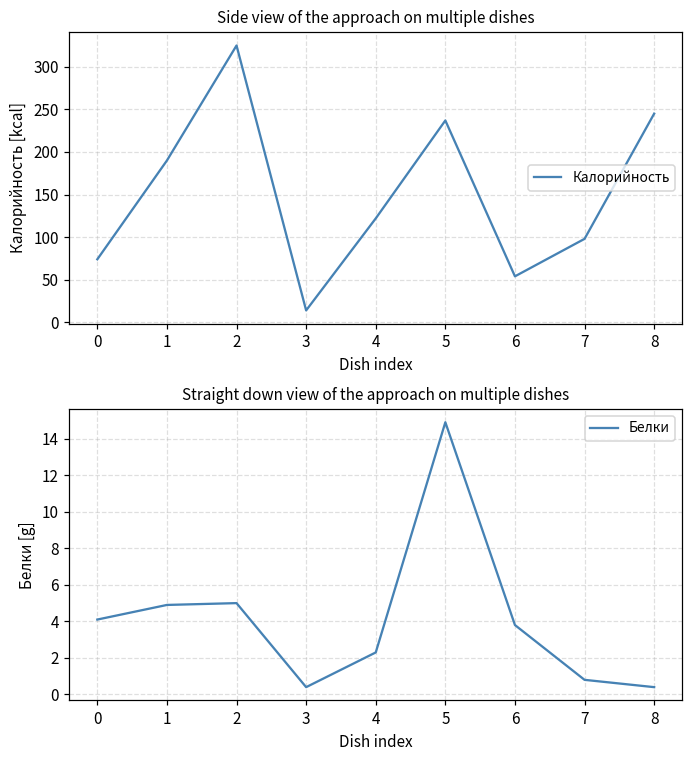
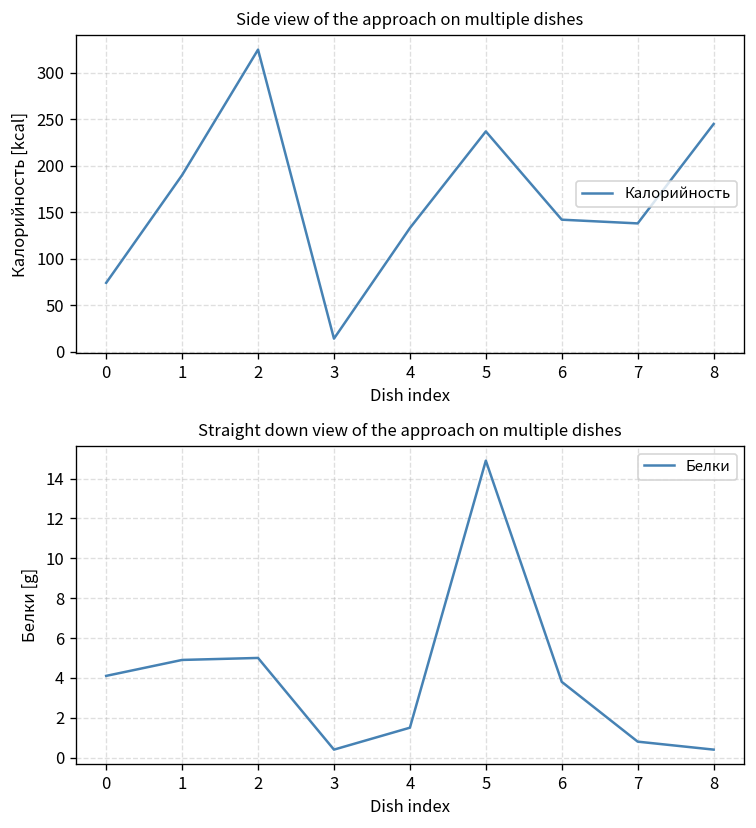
Side view of the approach on multiple dishes, 4: 120 -> 130
Side view of the approach on multiple dishes, 6: 50 -> 140
Side view of the approach on multiple dishes, 7: 100 -> 140
Straight down view of the approach on multiple dishes, 4: 2.3 -> 1.5
